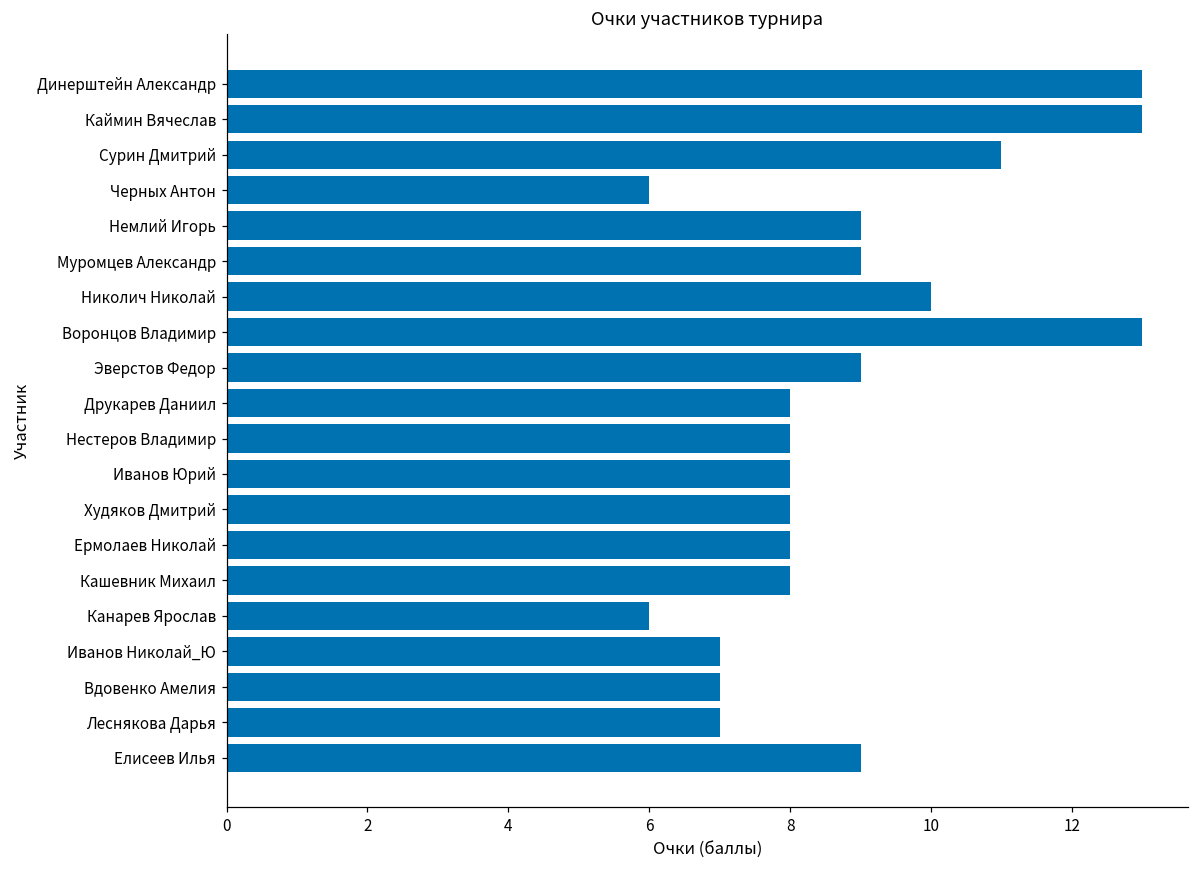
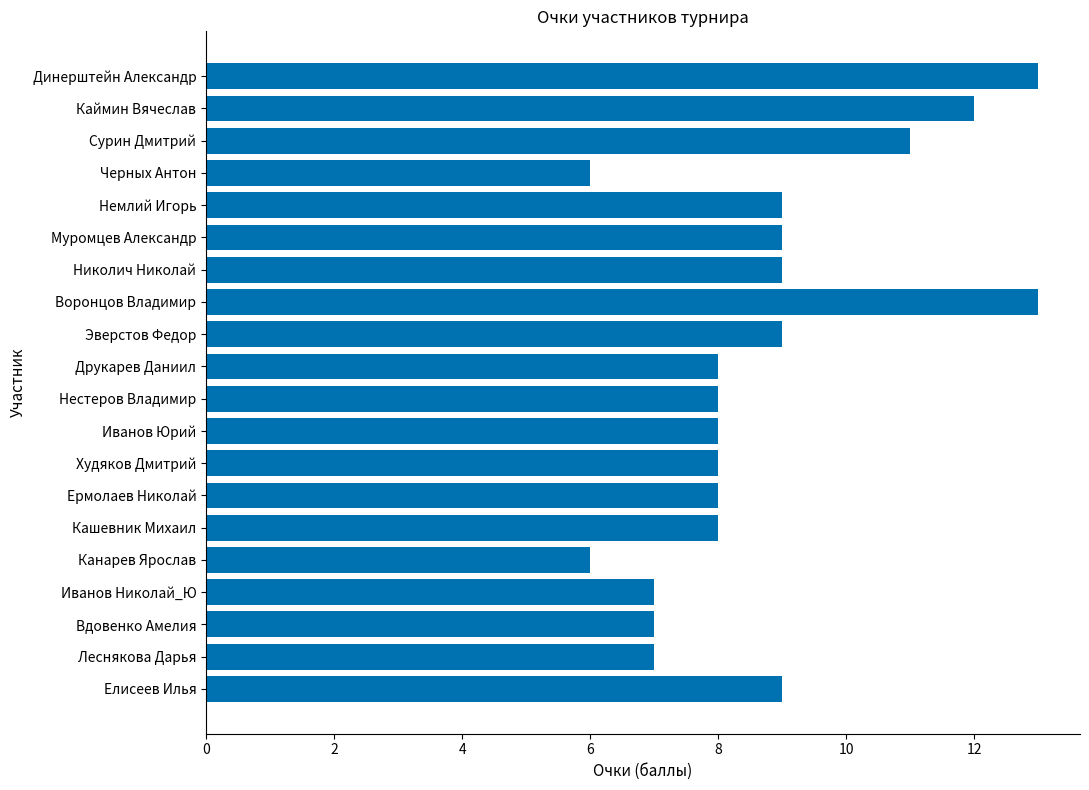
Каймин Вячеслав: 13 -> 12
Николич Николай: 10 -> 9
